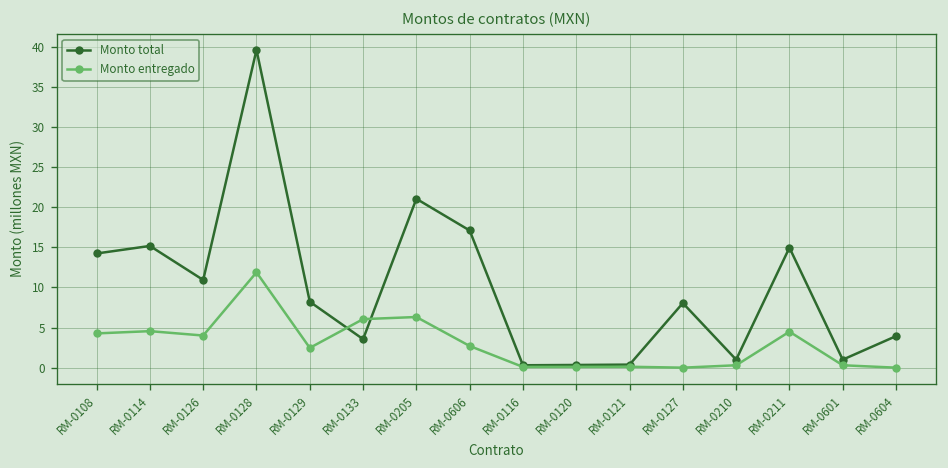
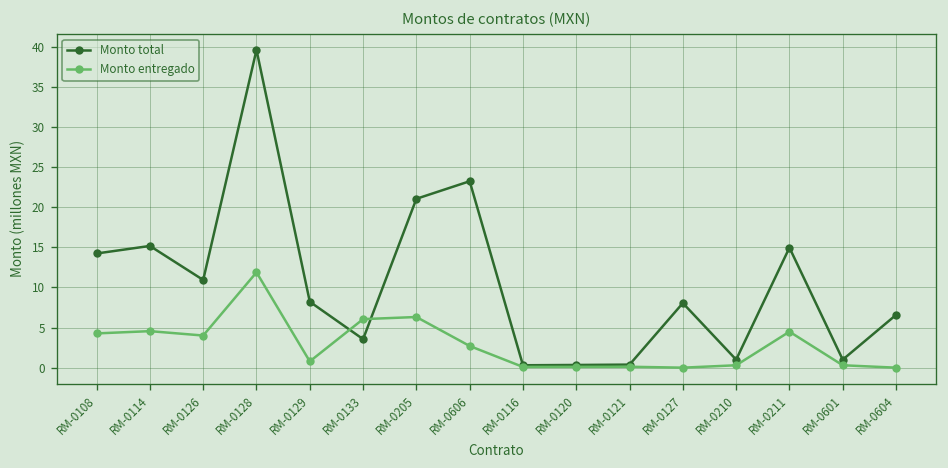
Monto entregado, RM-0129: 2 -> 1
Monto total, RM-0606: 17 -> 23
Monto total, RM-0604: 4 -> 7
